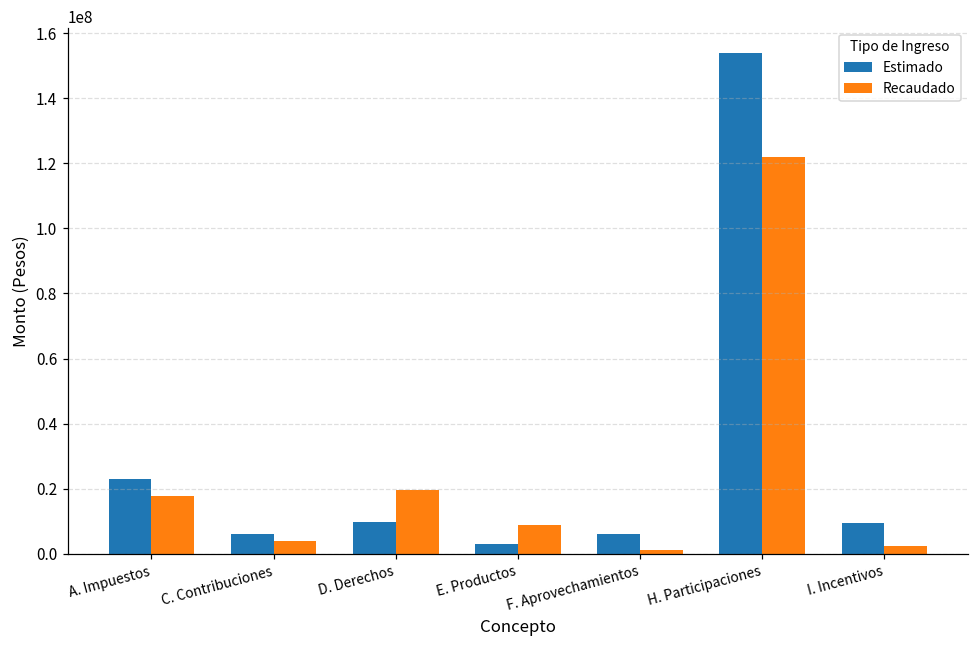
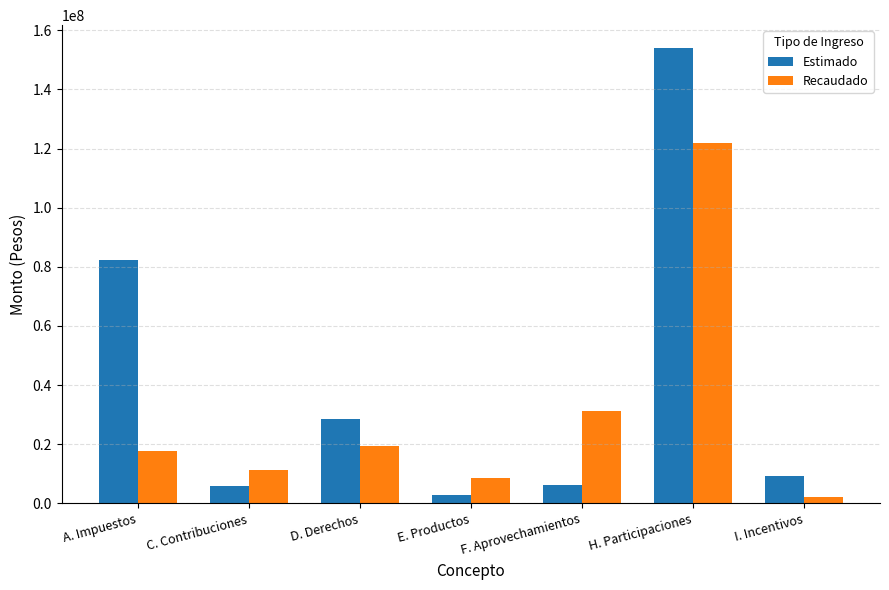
Estimado, A. Impuestos: 23000000 -> 82000000
Recaudado, C. Contribuciones: 4000000 -> 11000000
Estimado, D. Derechos: 10000000 -> 29000000
Recaudado, F. Aprovechamientos: 1000000 -> 31000000
